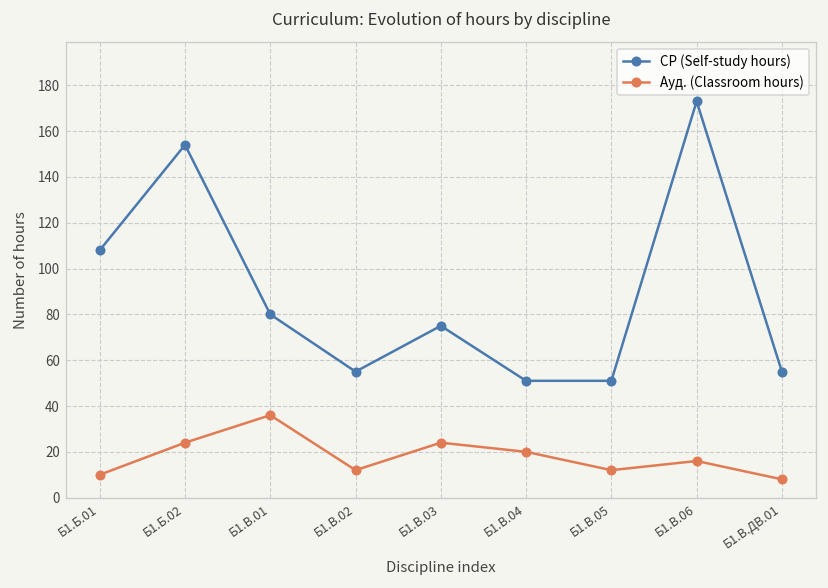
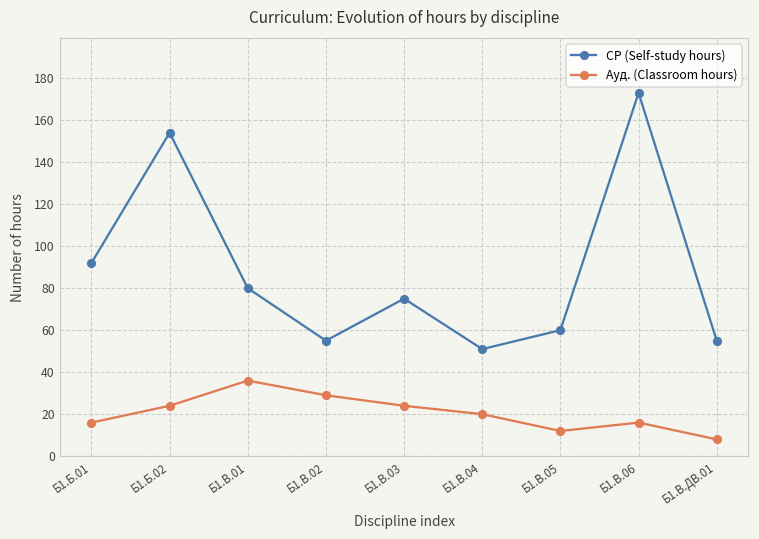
СР (Self-study hours), Б1.Б.01: 108 -> 92
Ауд. (Classroom hours), Б1.Б.01: 10 -> 16
Ауд. (Classroom hours), Б1.В.02: 12 -> 29
СР (Self-study hours), Б1.В.05: 51 -> 60
